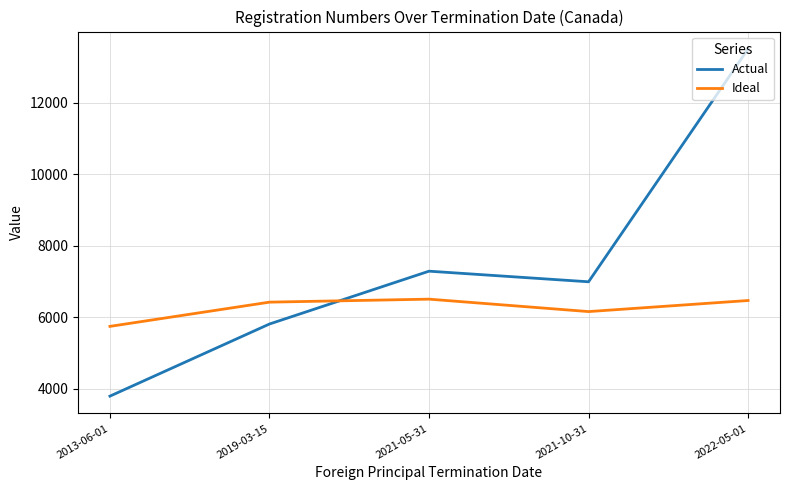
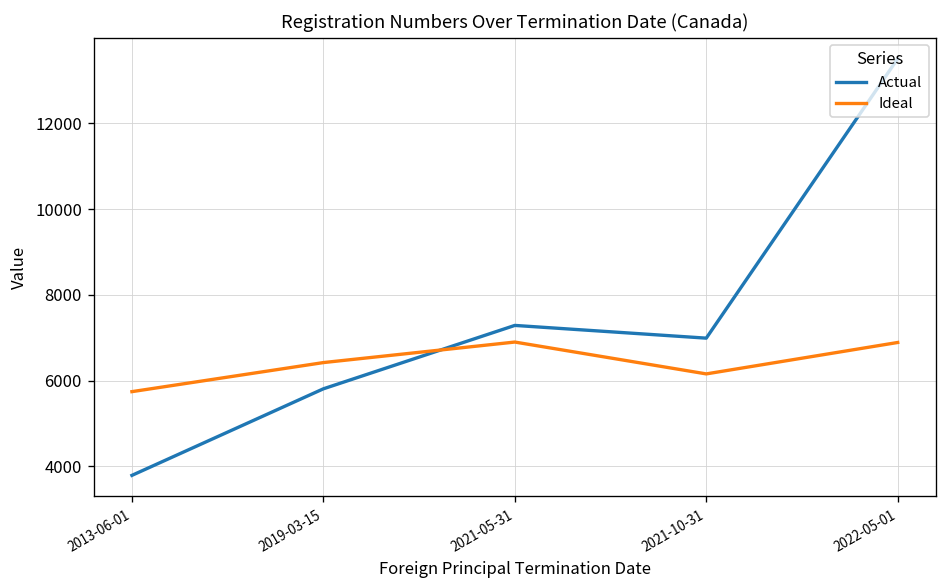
Ideal, 2021-05-31: 6500 -> 6900
Ideal, 2022-05-01: 6500 -> 6900
